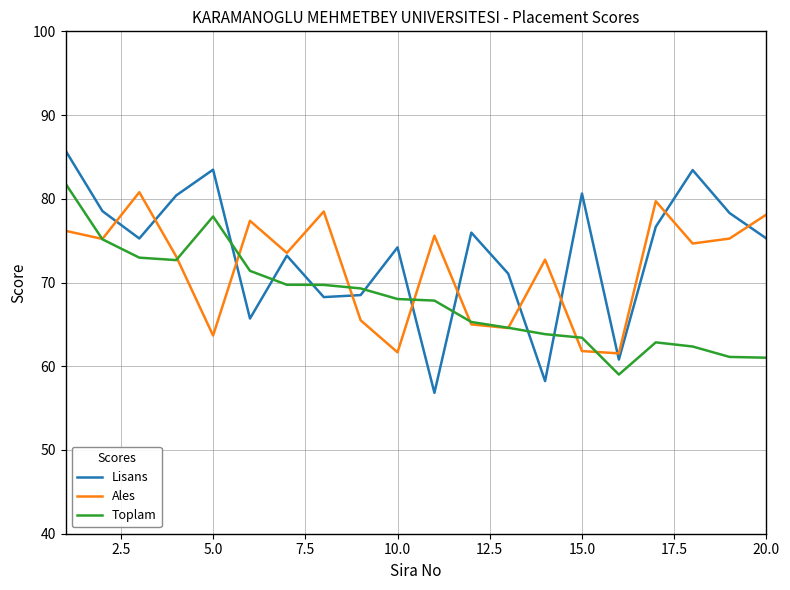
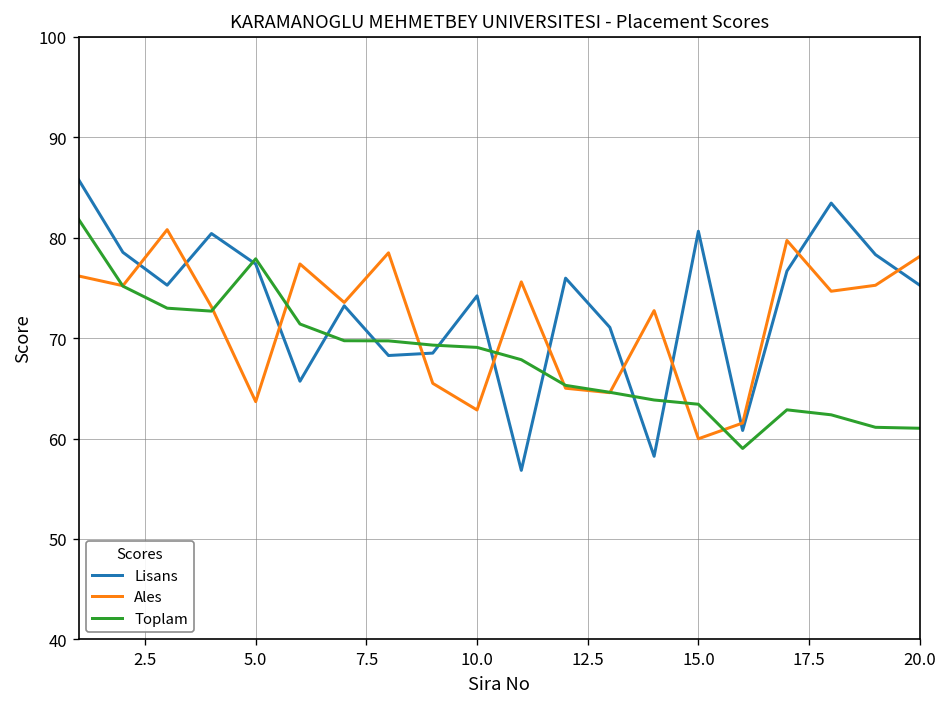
Lisans, 5.0: 83 -> 77
Ales, 10.0: 62 -> 63
Toplam, 10.0: 68 -> 69
Ales, 15.0: 62 -> 60
